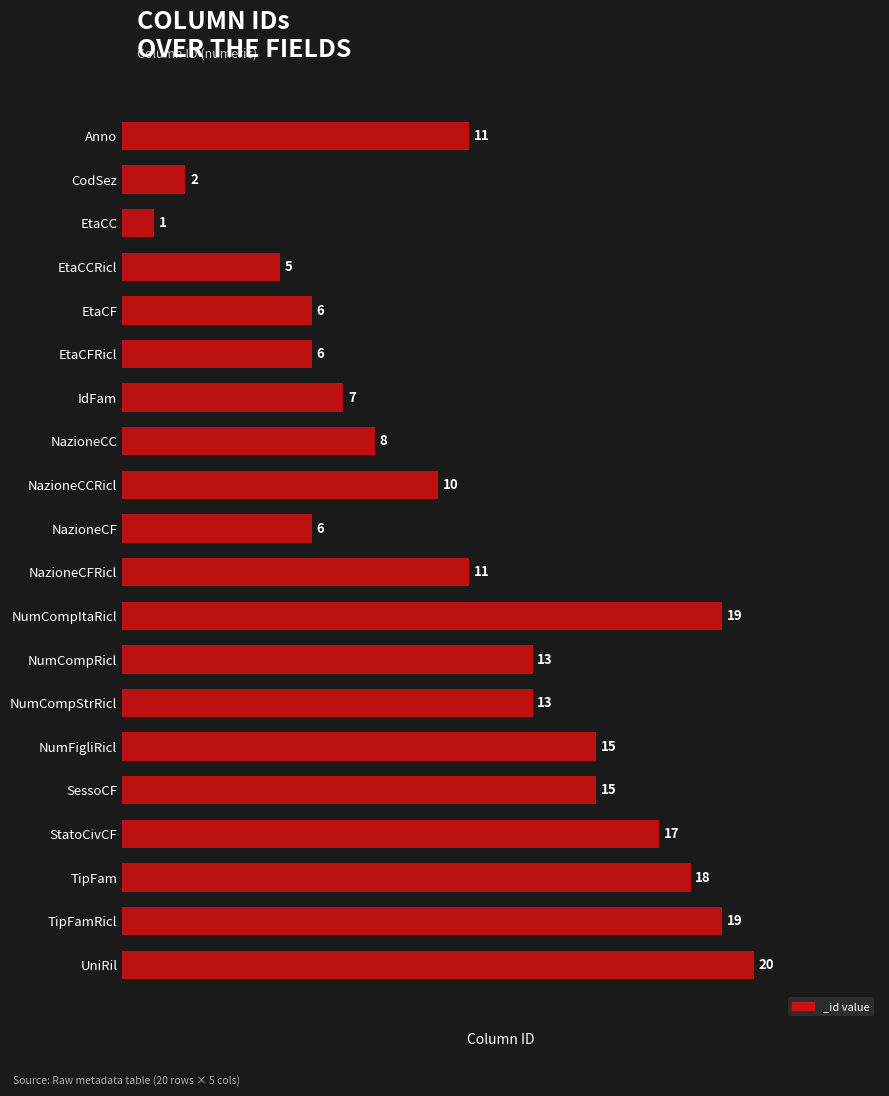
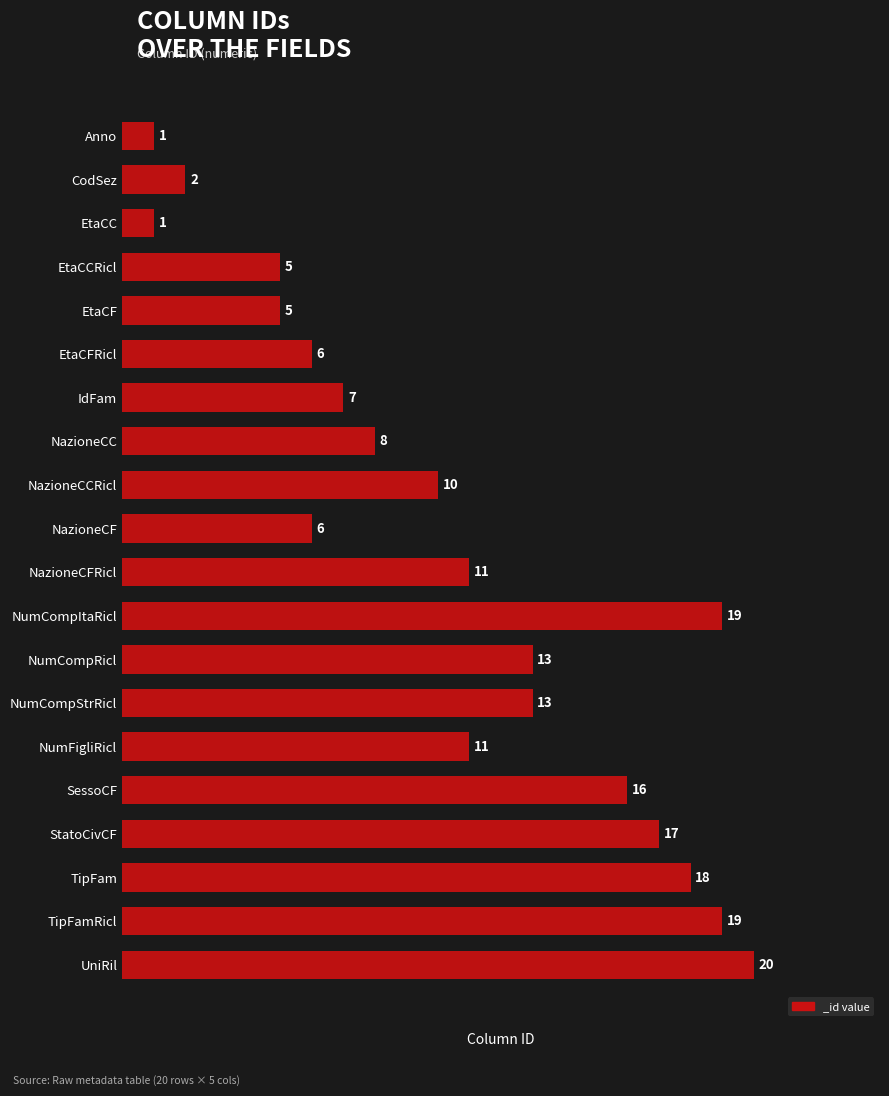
Anno: 11 -> 1
EtaCF: 6 -> 5
NumFigliRicl: 15 -> 11
SessoCF: 15 -> 16
